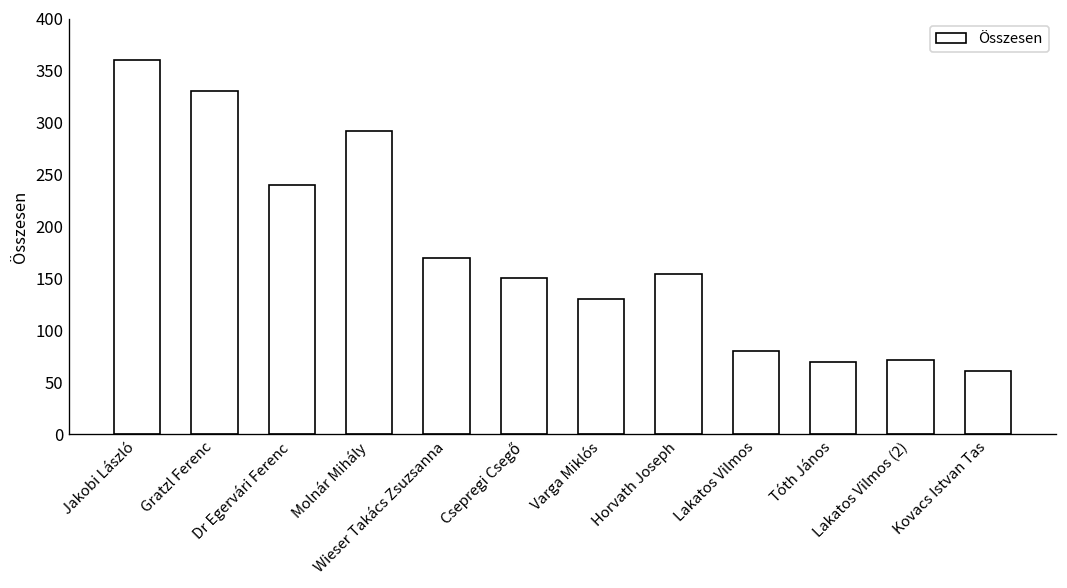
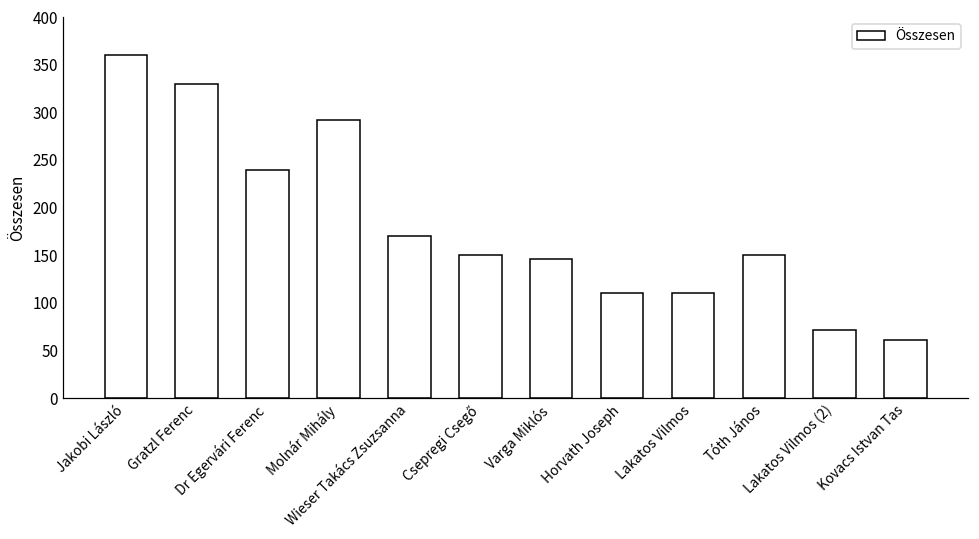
Varga Miklós: 130 -> 150
Horvath Joseph: 150 -> 110
Lakatos Vilmos: 80 -> 110
Tóth János: 70 -> 150
